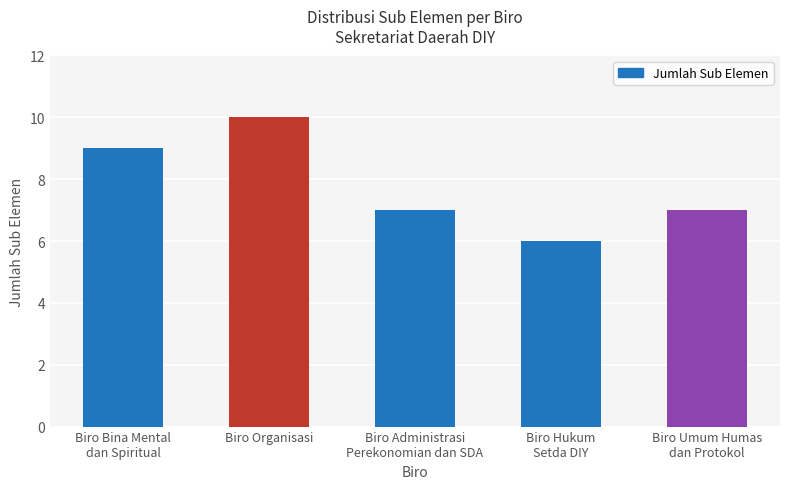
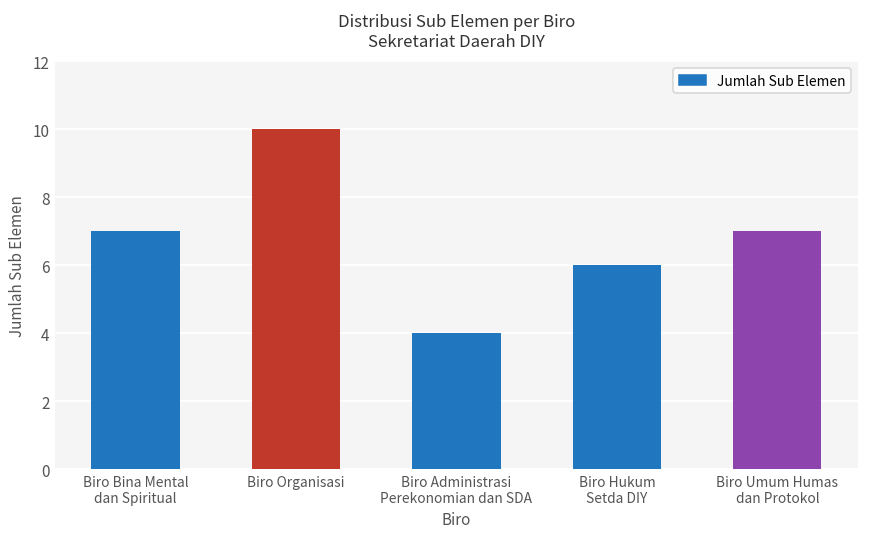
Biro Bina Mental dan Spiritual: 9 -> 7
Biro Administrasi Perekonomian dan SDA: 7 -> 4
